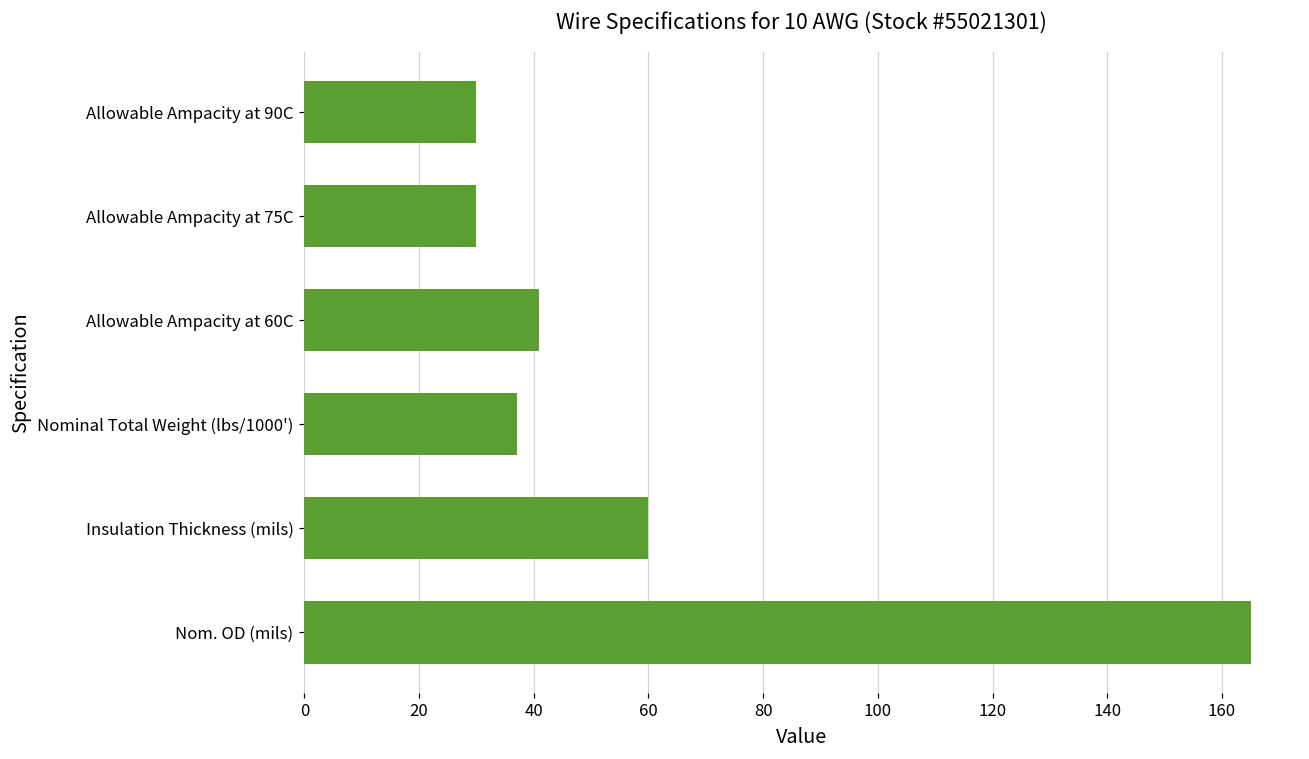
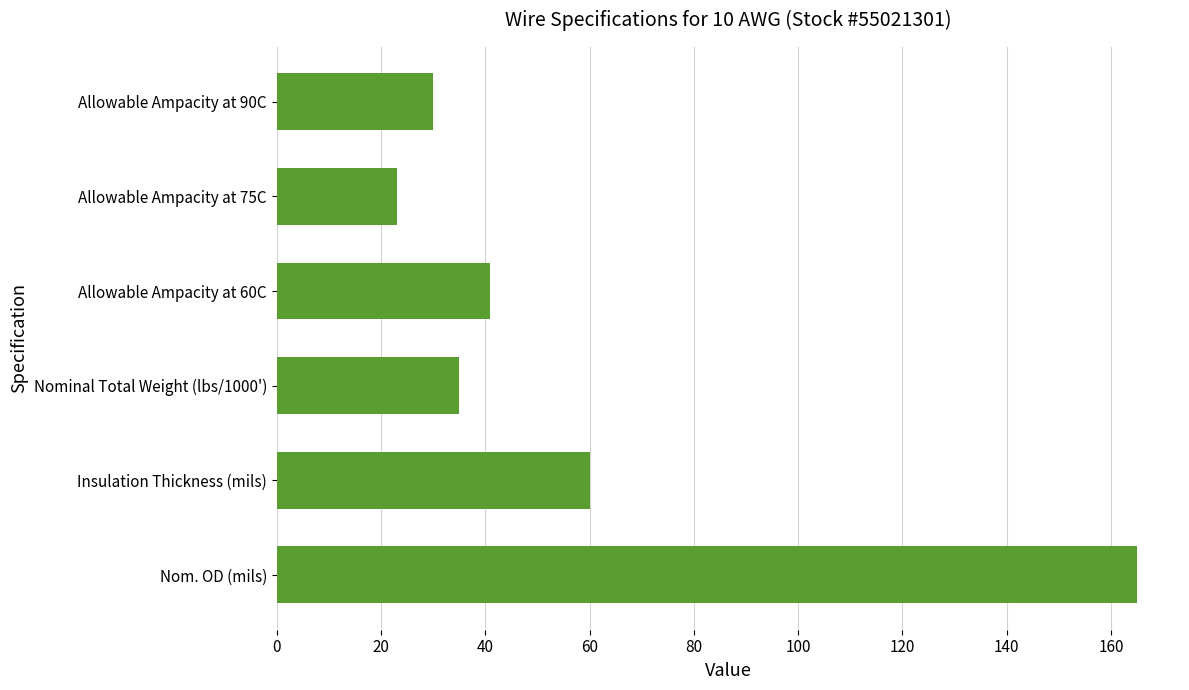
Allowable Ampacity at 75C: 30 -> 23
Nominal Total Weight (lbs/1000'): 37 -> 35
